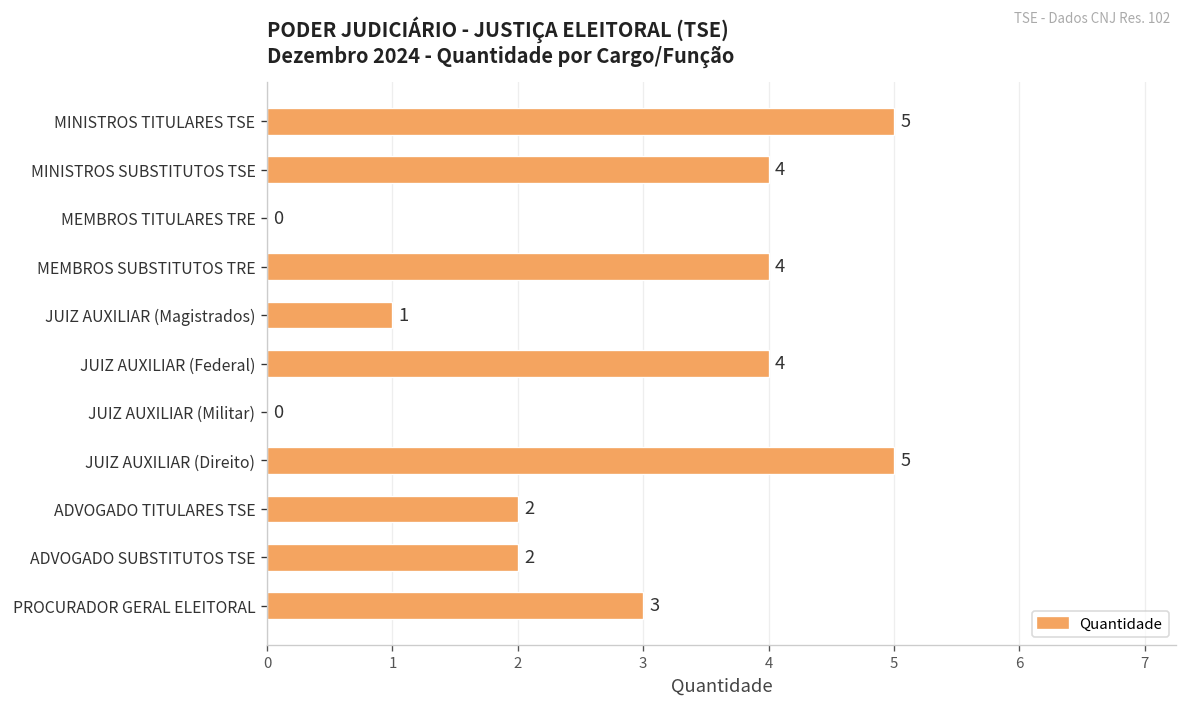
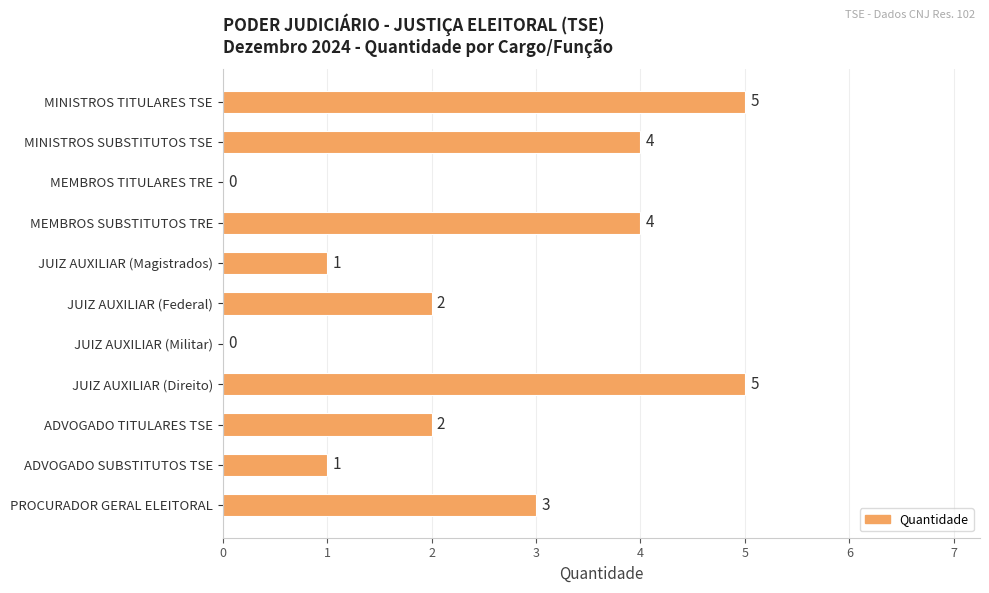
JUIZ AUXILIAR (Federal): 4 -> 2
ADVOGADO SUBSTITUTOS TSE: 2 -> 1
